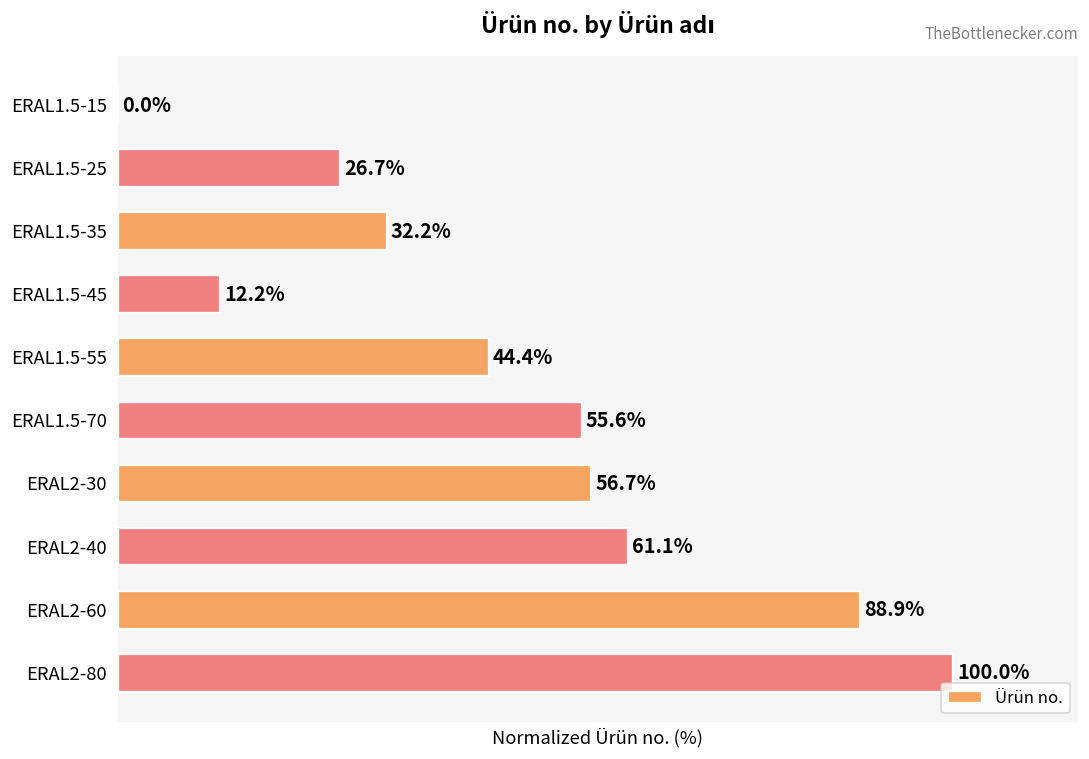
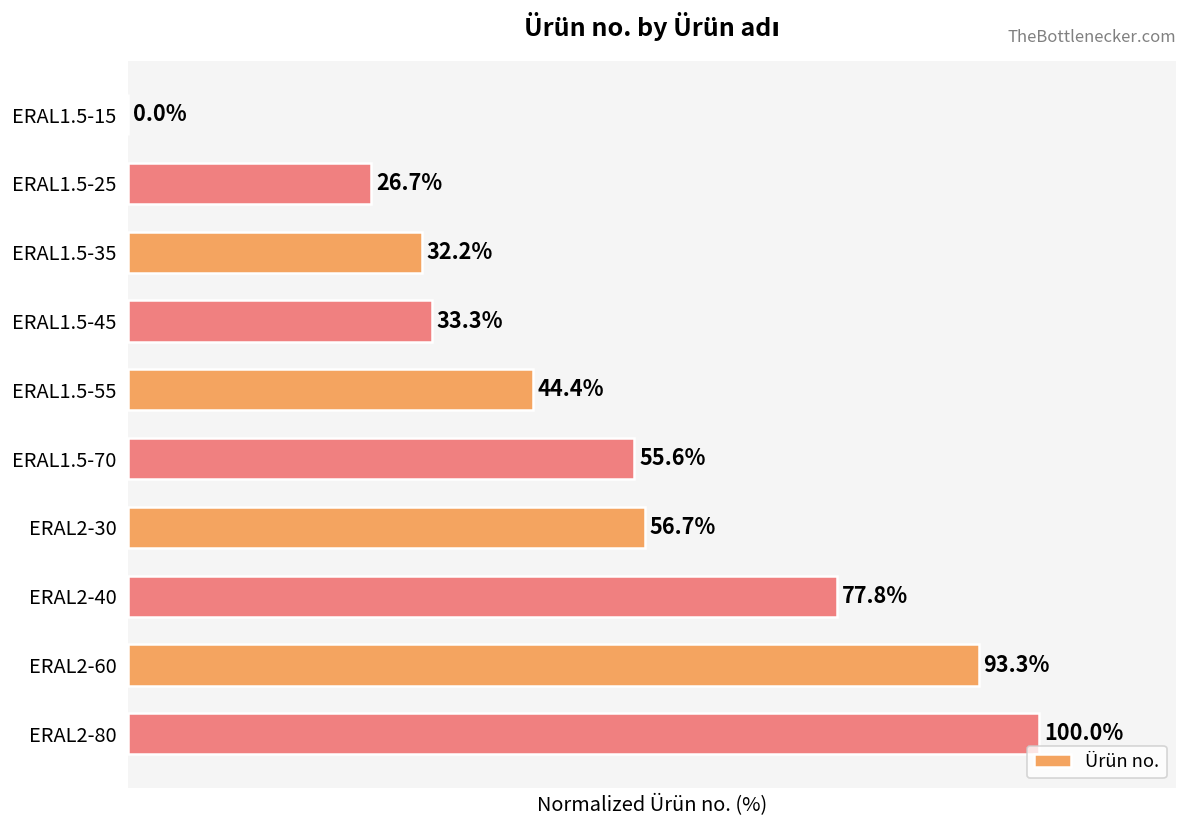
ERAL1.5-45: 12.2% -> 33.3%
ERAL2-40: 61.1% -> 77.8%
ERAL2-60: 88.9% -> 93.3%
